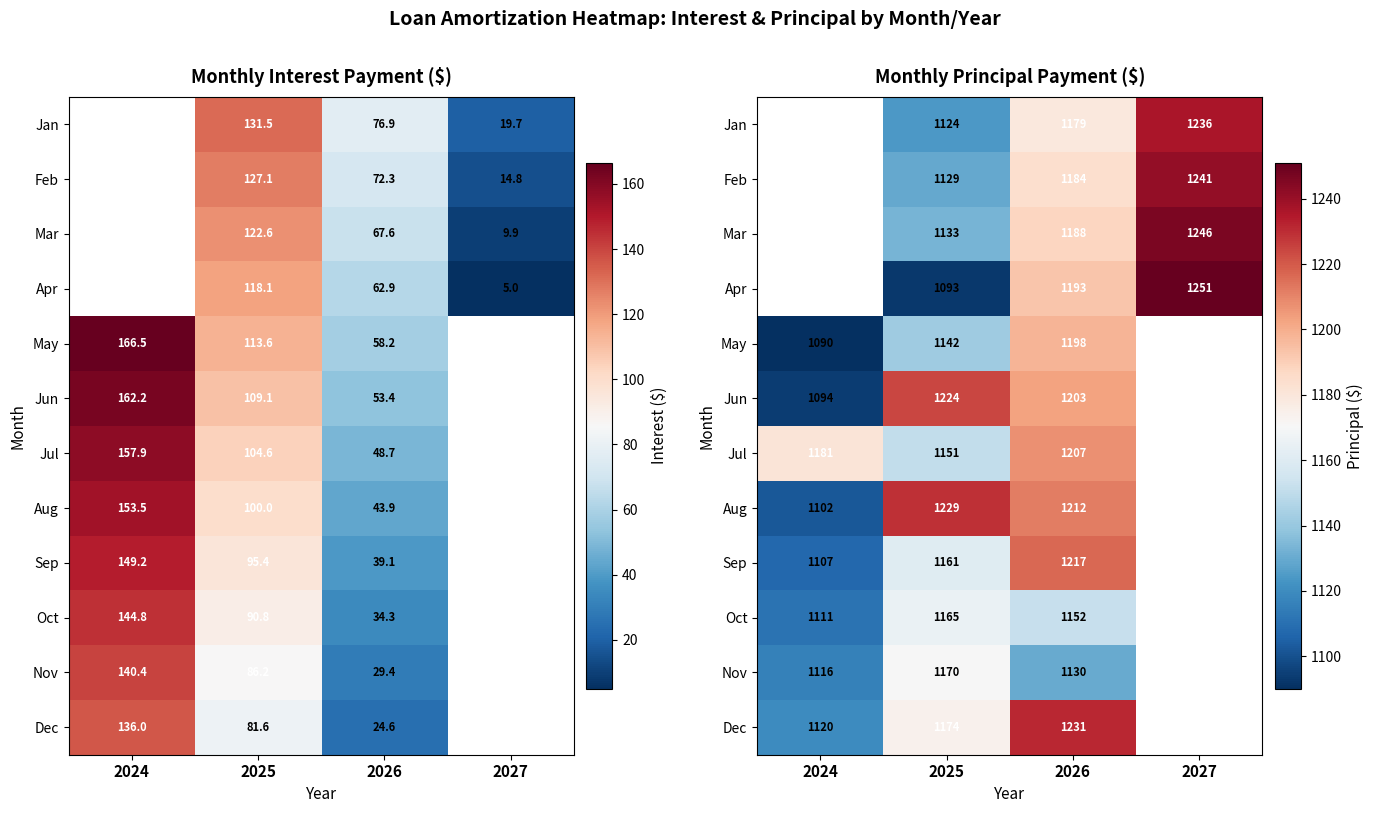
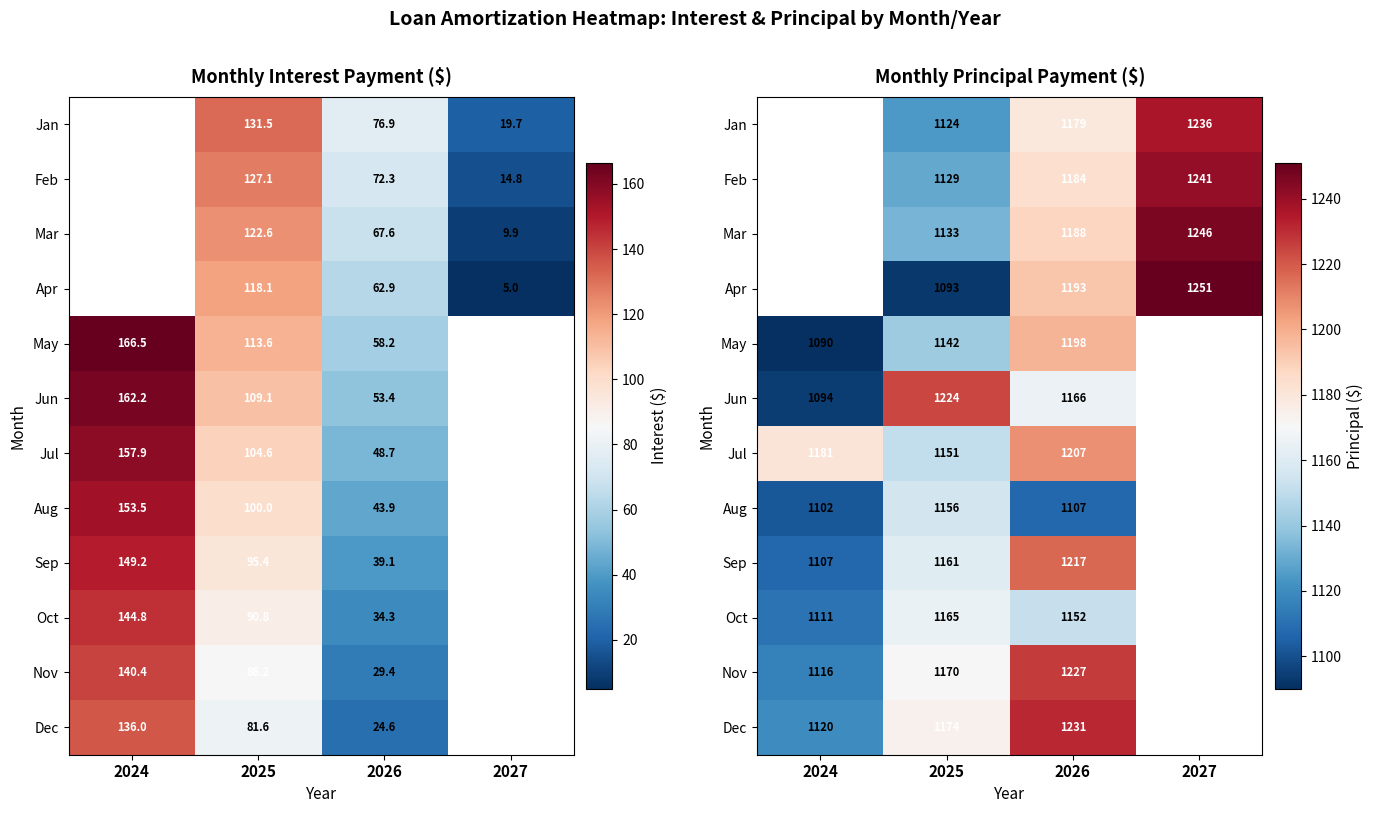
Monthly Principal Payment ($), Jun, 2026: 1203 -> 1166
Monthly Principal Payment ($), Aug, 2025: 1229 -> 1156
Monthly Principal Payment ($), Aug, 2026: 1212 -> 1107
Monthly Principal Payment ($), Nov, 2026: 1130 -> 1227
